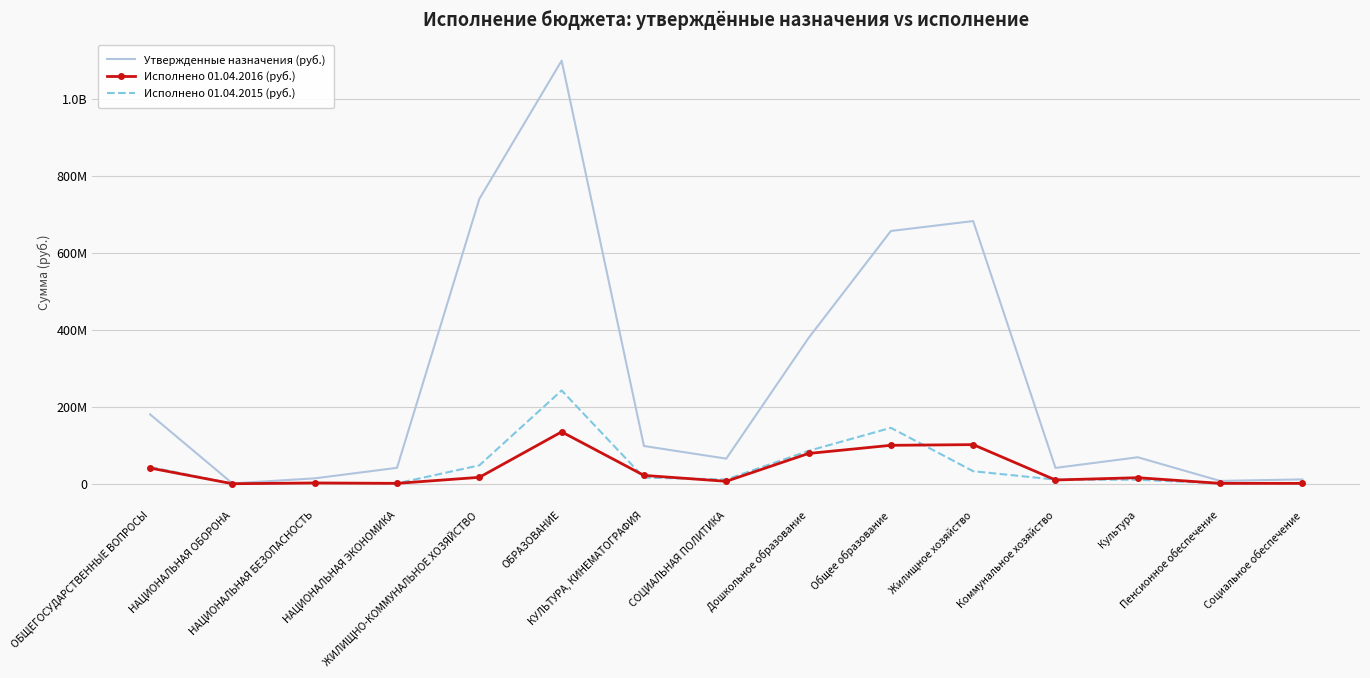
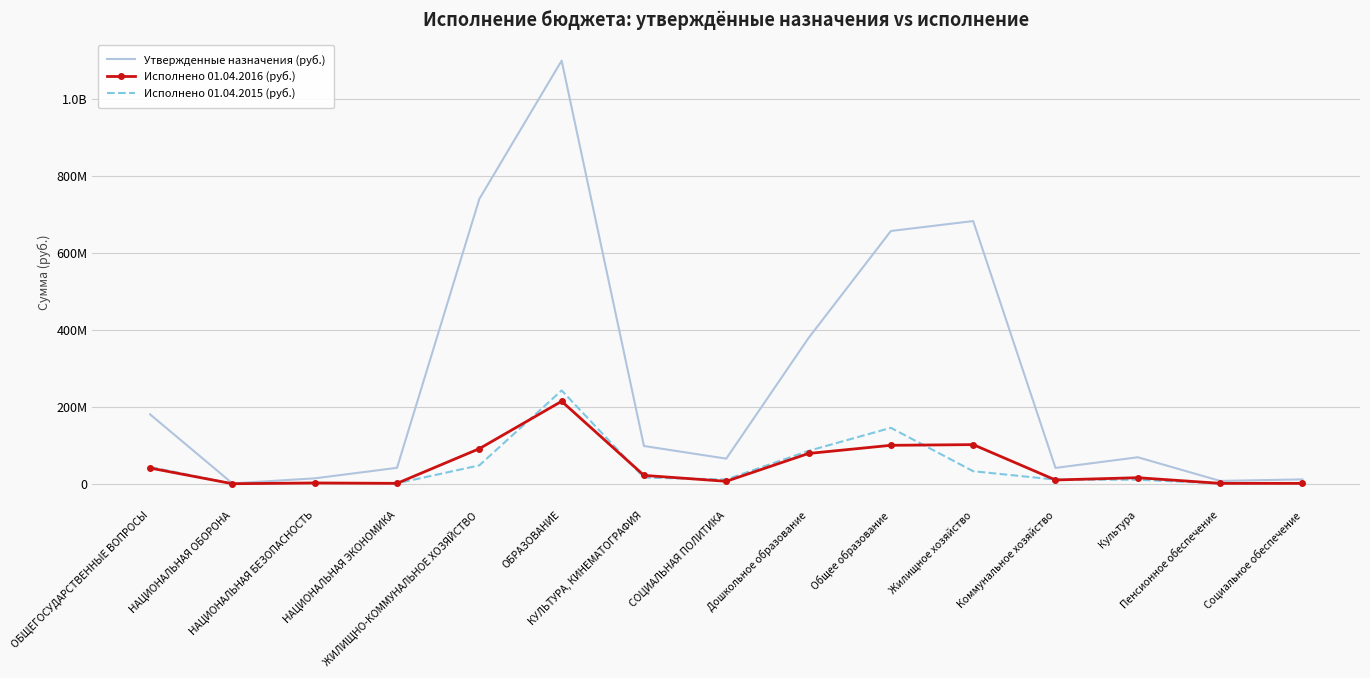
Исполнено 01.04.2016 (руб.), ЖИЛИЩНО-КОММУНАЛЬНОЕ ХОЗЯЙСТВО: 20000000 -> 90000000
Исполнено 01.04.2016 (руб.), ОБРАЗОВАНИЕ: 130000000 -> 210000000
